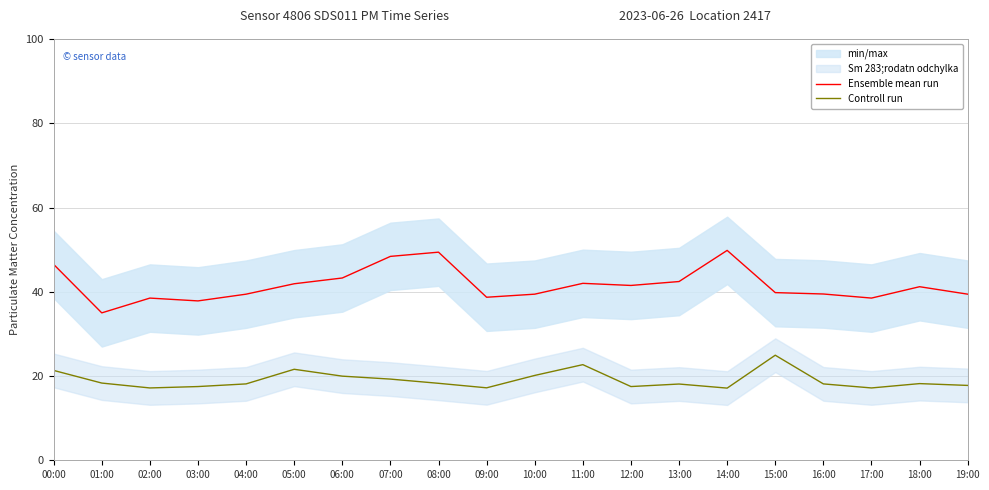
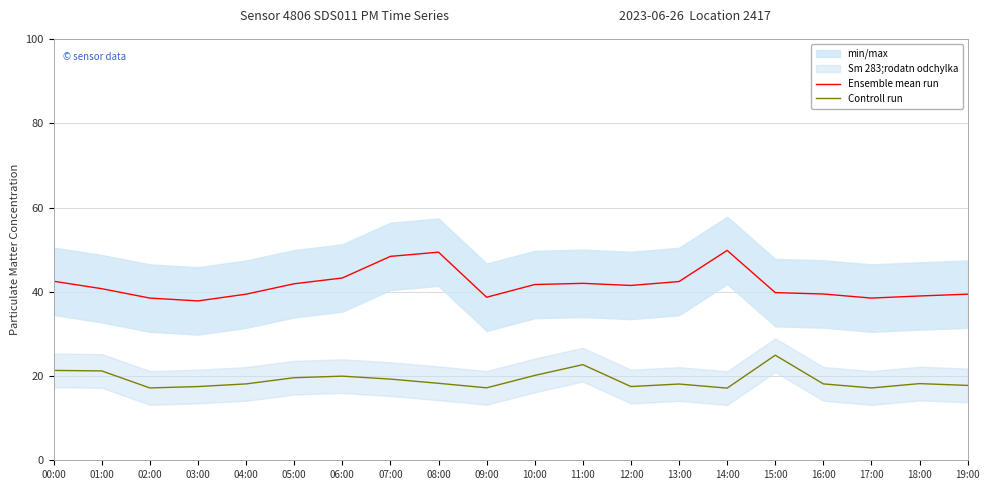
Ensemble mean run, 00:00: 47 -> 43
Ensemble mean run, 01:00: 35 -> 41
Controll run, 01:00: 18 -> 21
Controll run, 05:00: 22 -> 20
Ensemble mean run, 10:00: 39 -> 42
Ensemble mean run, 18:00: 41 -> 39
